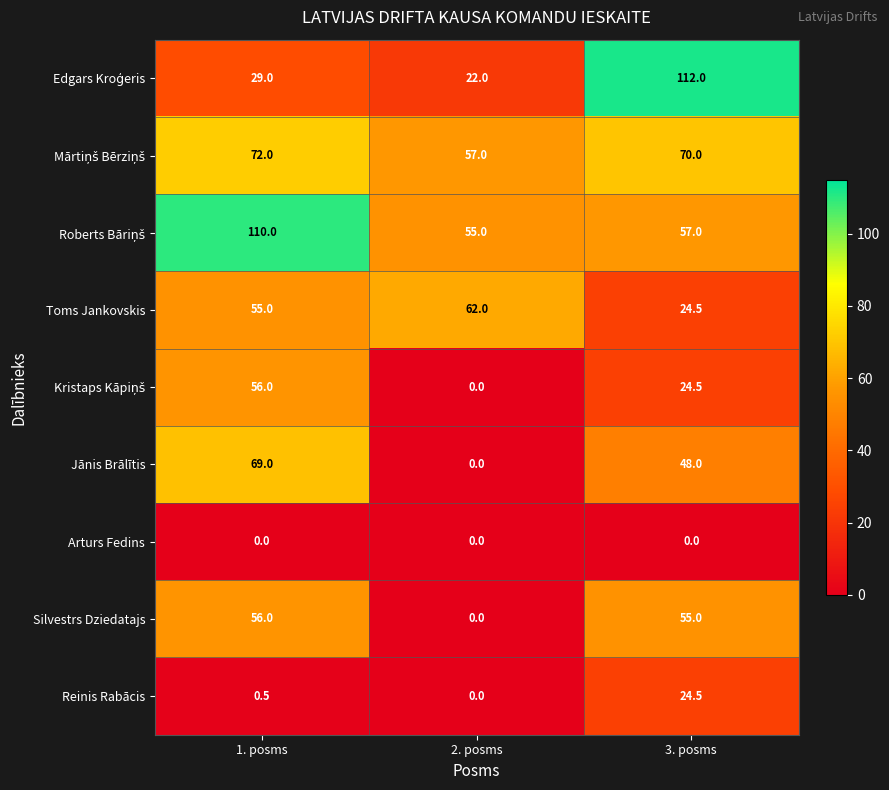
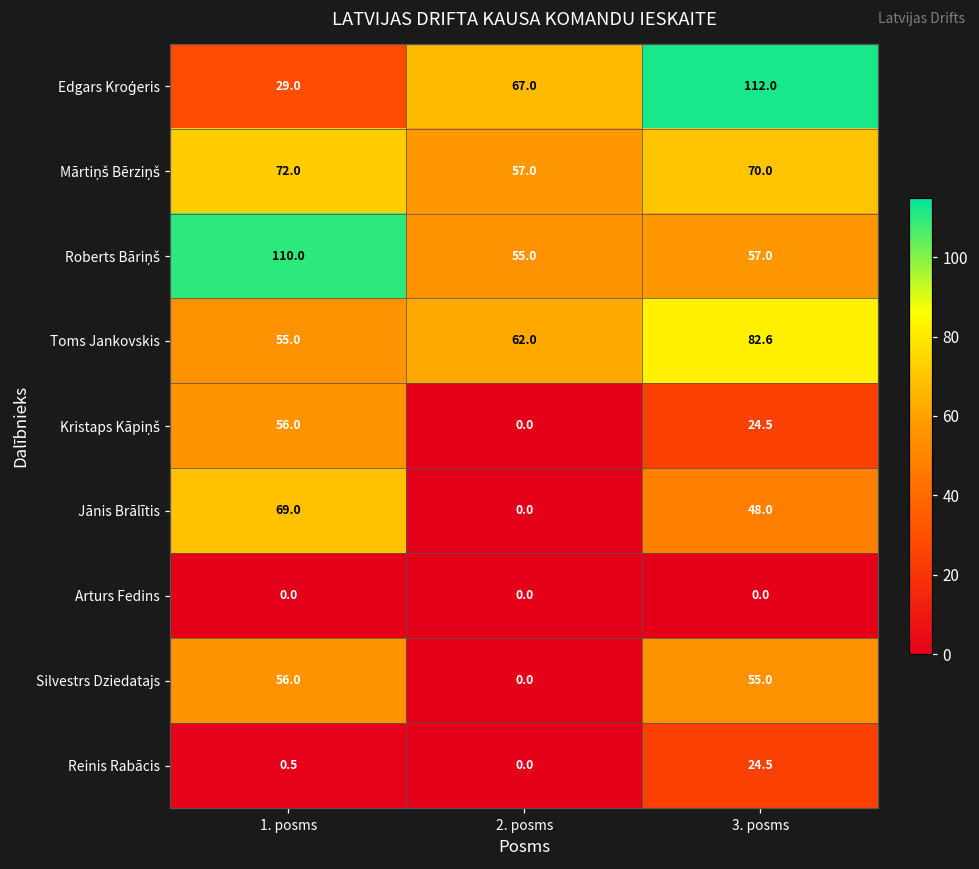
Edgars Kroģeris, 2. posms: 22.0 -> 67.0
Toms Jankovskis, 3. posms: 24.5 -> 82.6
